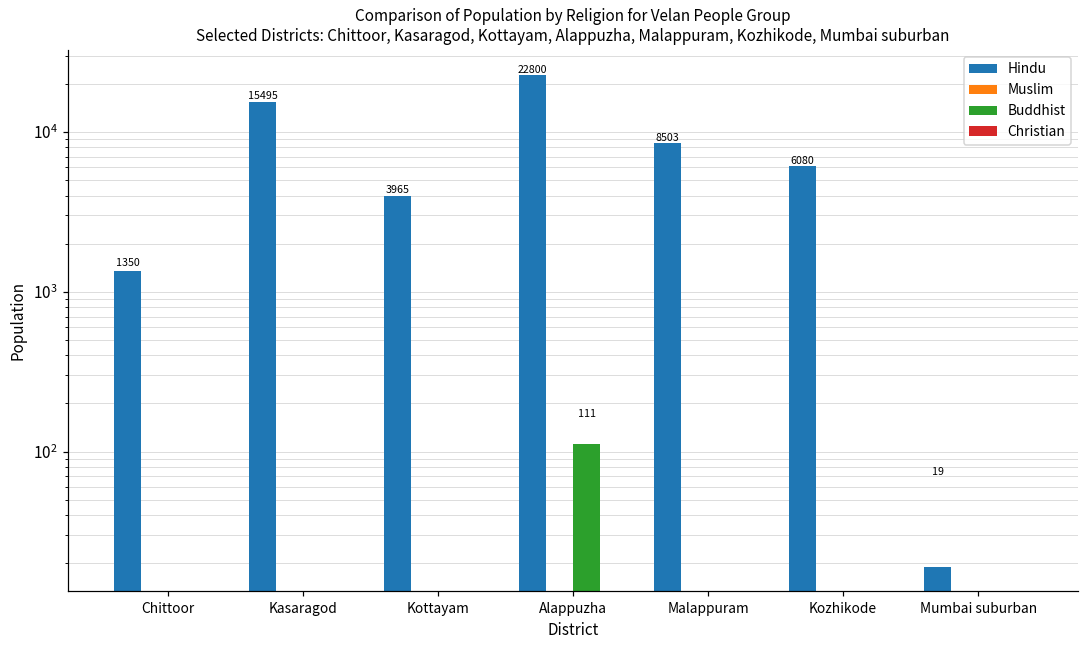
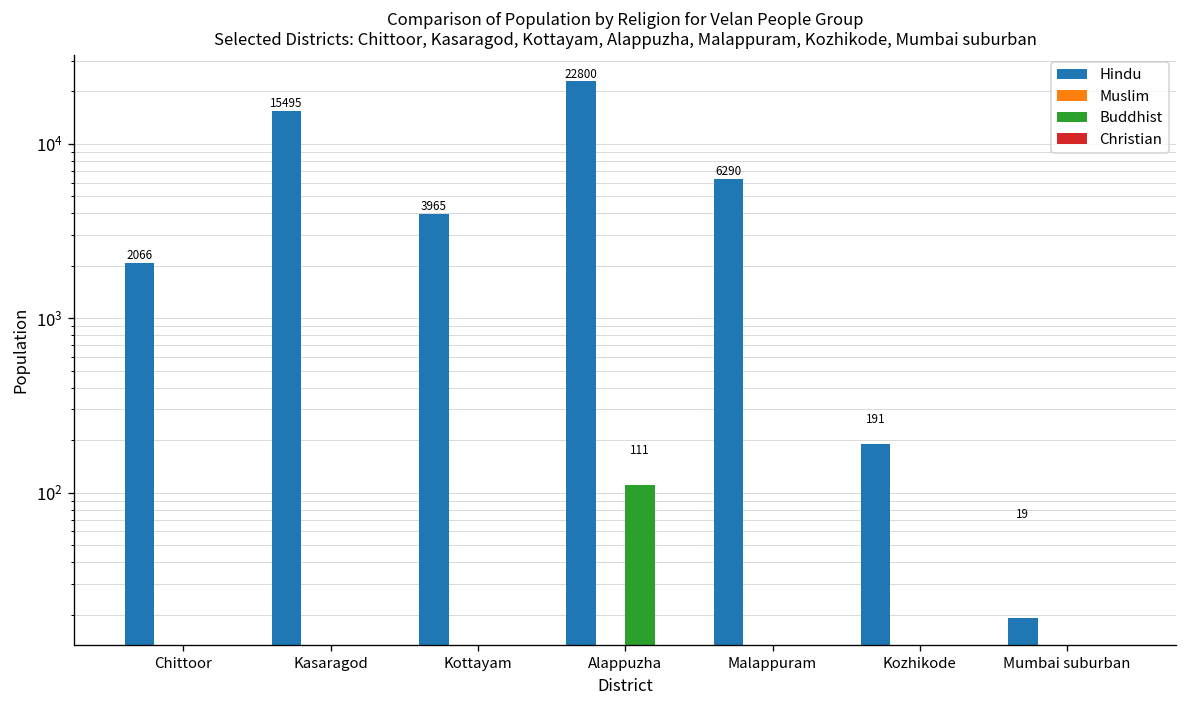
Hindu, Chittoor: 1350 -> 2066
Hindu, Malappuram: 8503 -> 6290
Hindu, Kozhikode: 6080 -> 191
